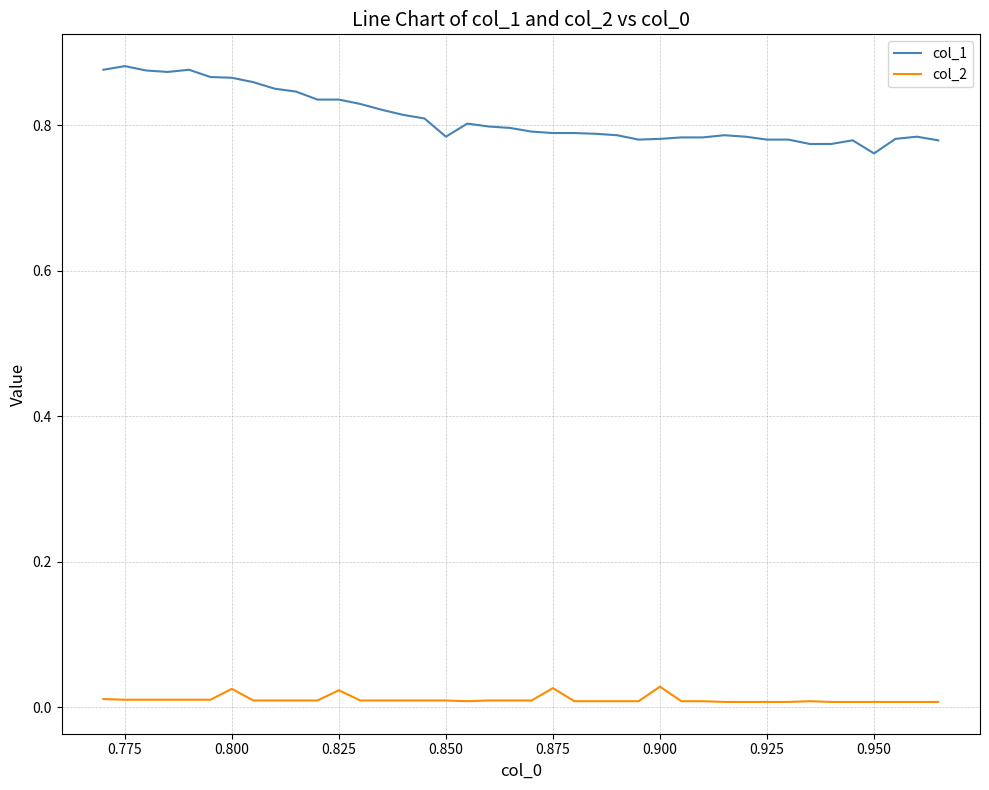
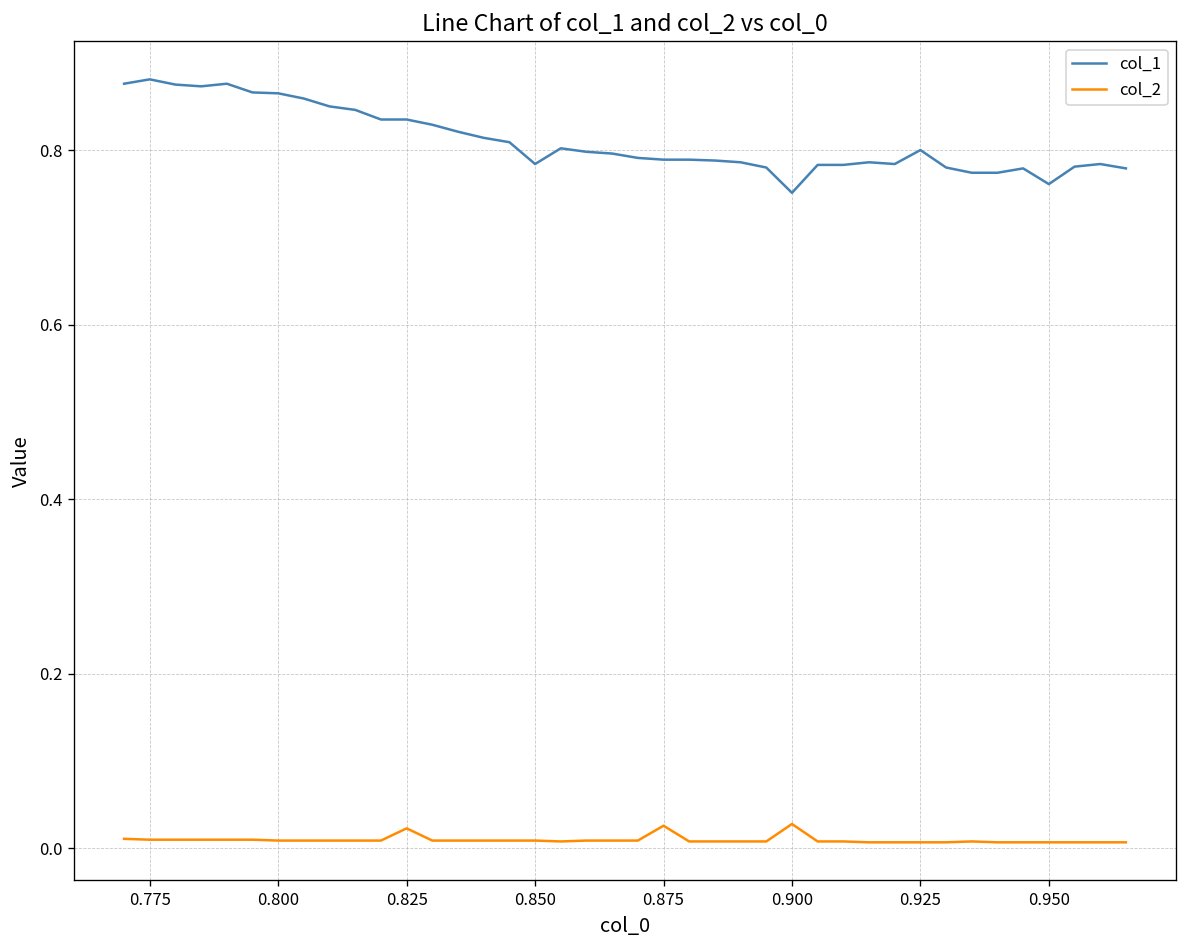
col_2, 0.800: 0.03 -> 0.01
col_1, 0.900: 0.78 -> 0.75
col_1, 0.925: 0.78 -> 0.80
